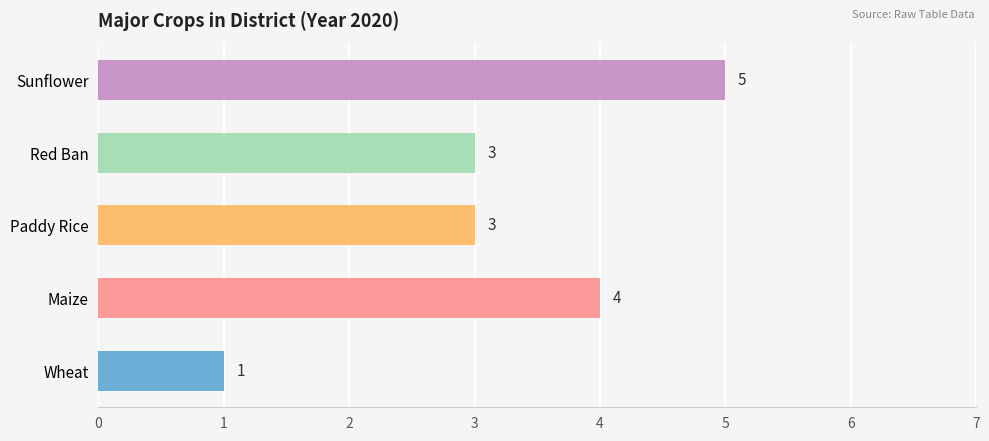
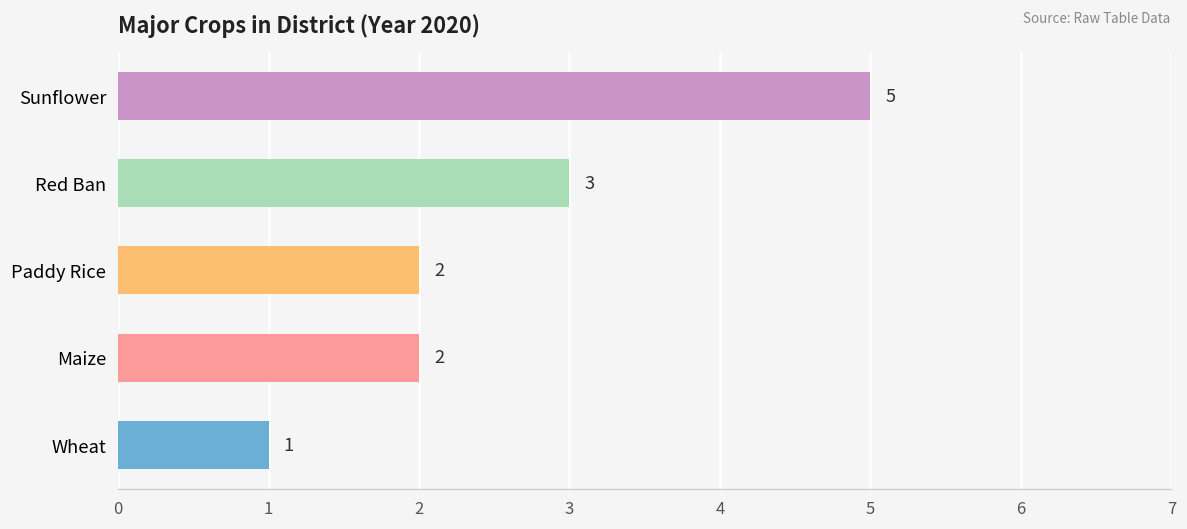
Paddy Rice: 3 -> 2
Maize: 4 -> 2
